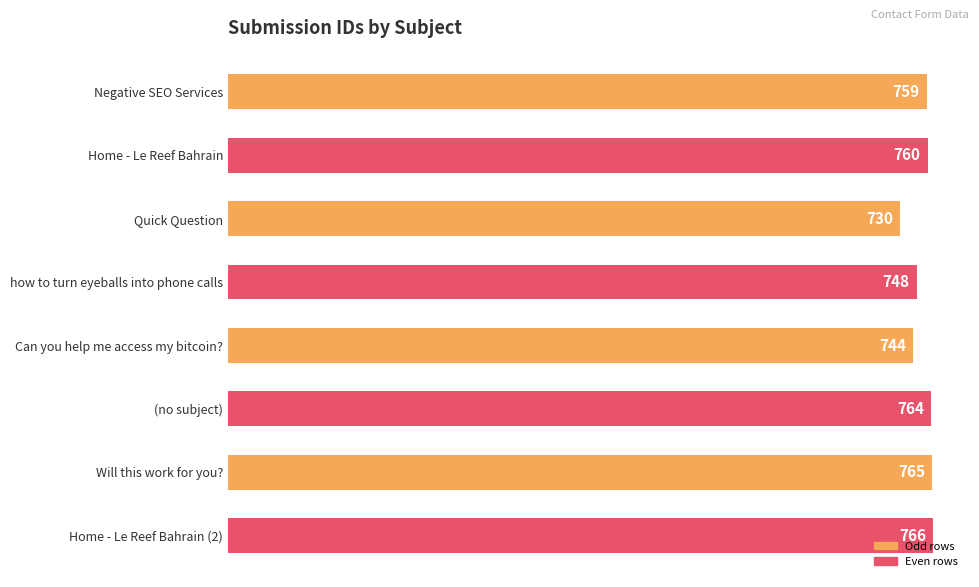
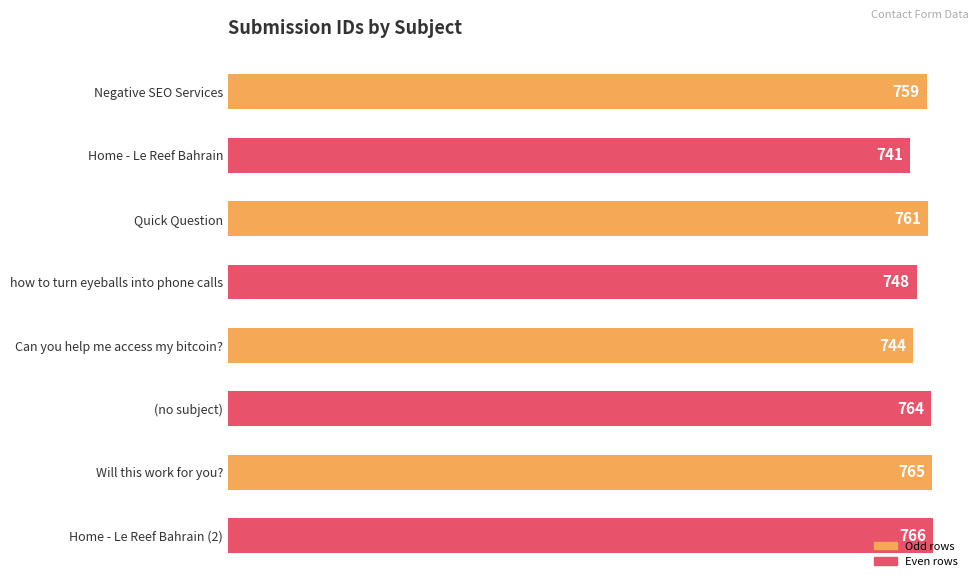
Home - Le Reef Bahrain: 760 -> 741
Quick Question: 730 -> 761
